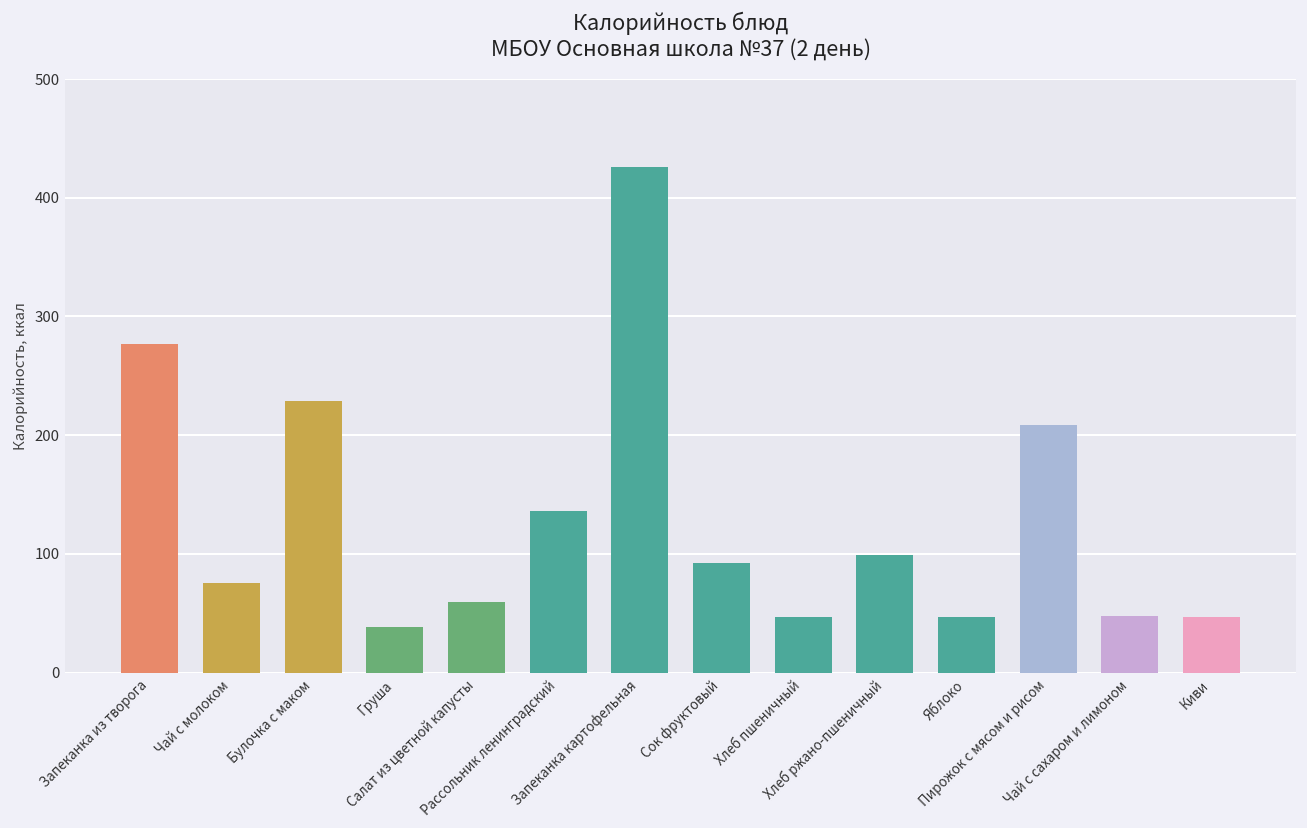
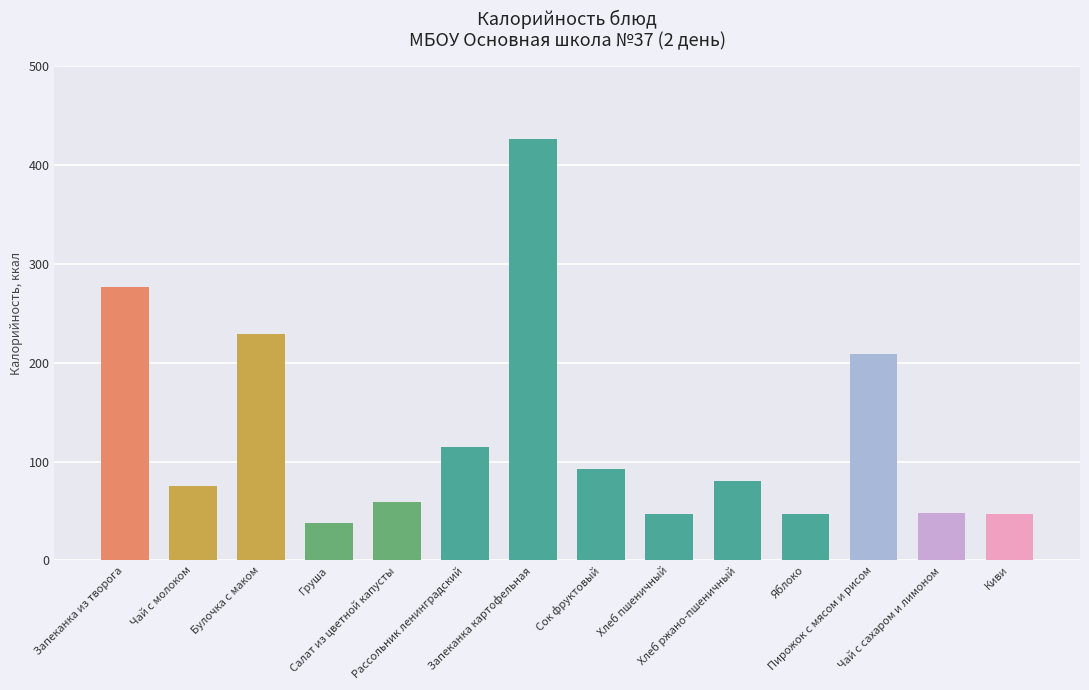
Рассольник ленинградский: 140 -> 110
Хлеб ржано-пшеничный: 100 -> 80
